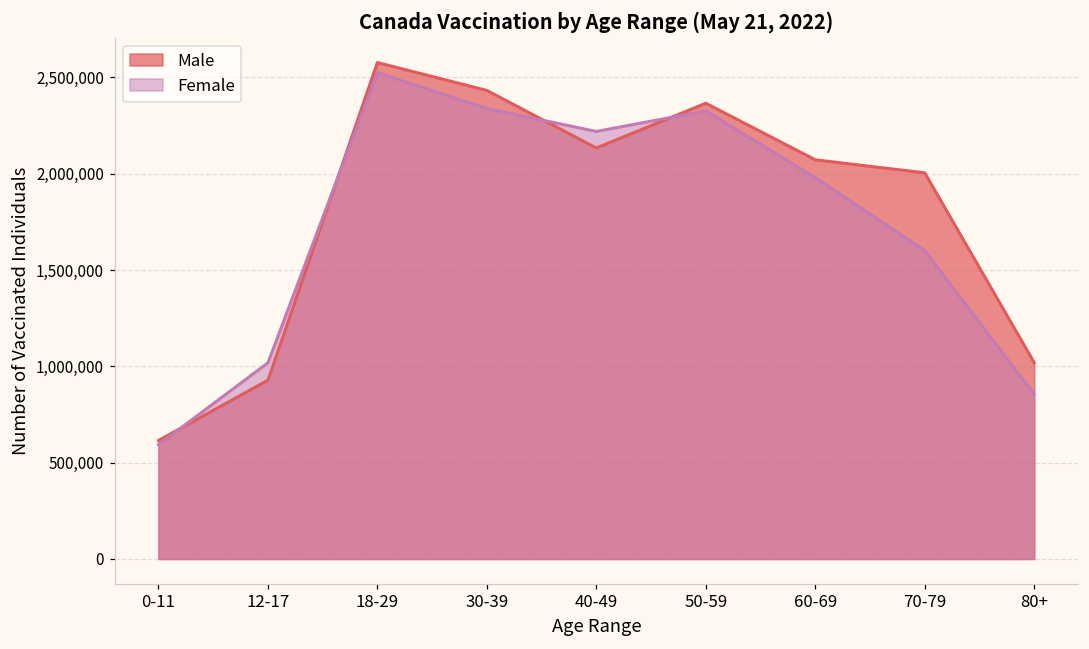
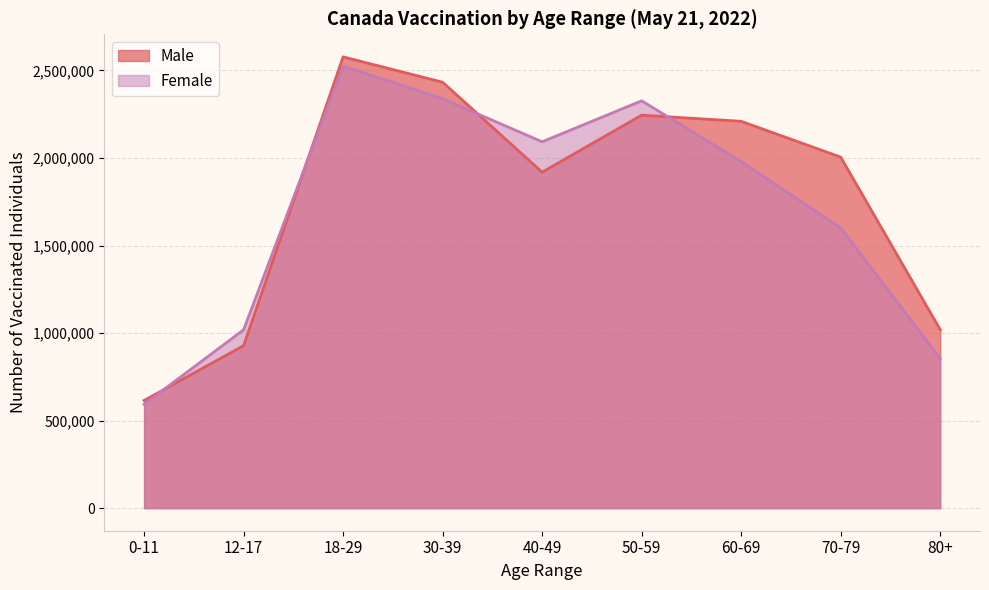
Male, 40-49: 2,130,000 -> 1,920,000
Female, 40-49: 2,220,000 -> 2,090,000
Male, 50-59: 2,370,000 -> 2,240,000
Male, 60-69: 2,070,000 -> 2,210,000
